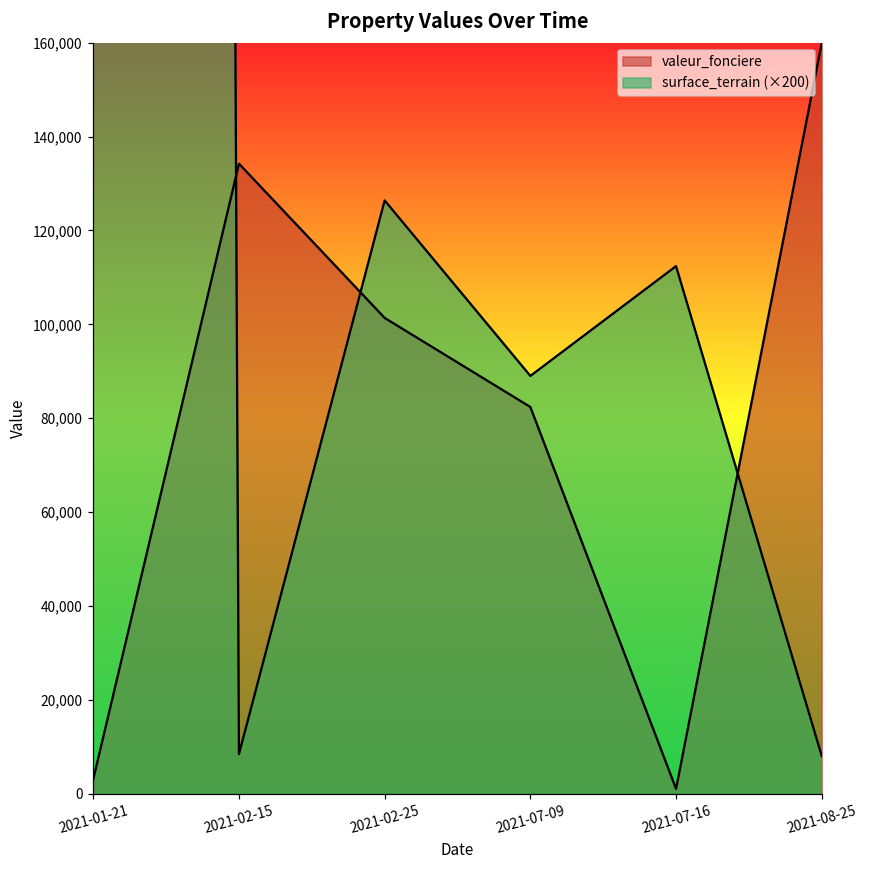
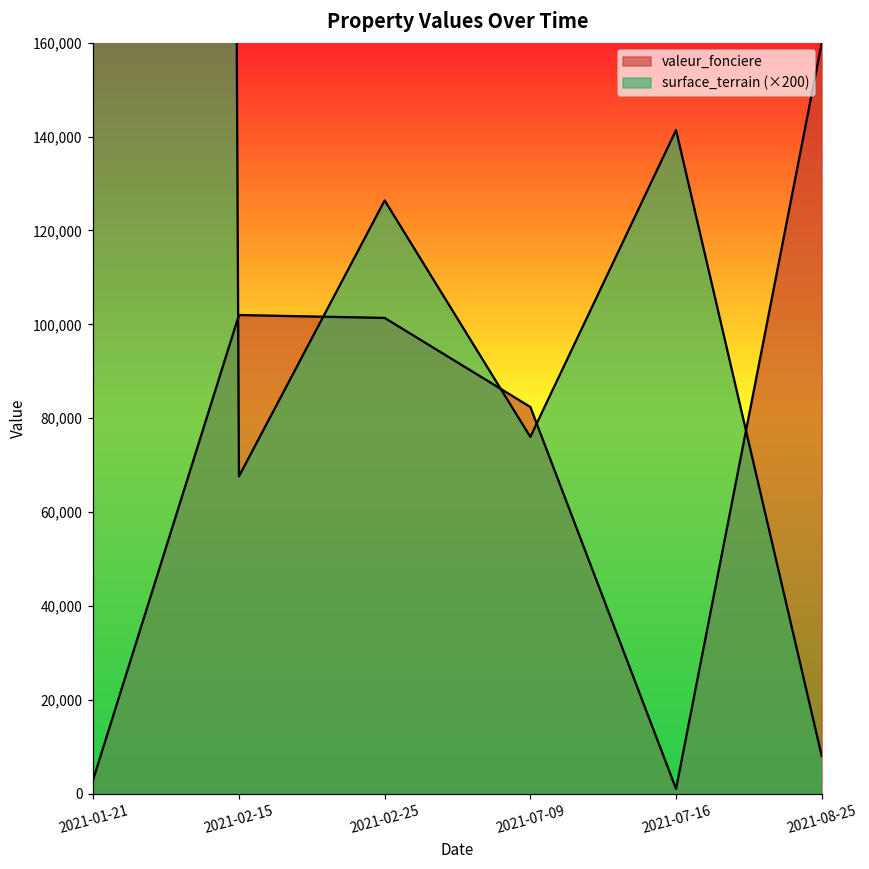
valeur_fonciere, 2021-02-15: 134,000 -> 102,000
surface_terrain (×200), 2021-02-15: 8,000 -> 68,000
surface_terrain (×200), 2021-07-09: 89,000 -> 76,000
surface_terrain (×200), 2021-07-16: 112,000 -> 141,000
